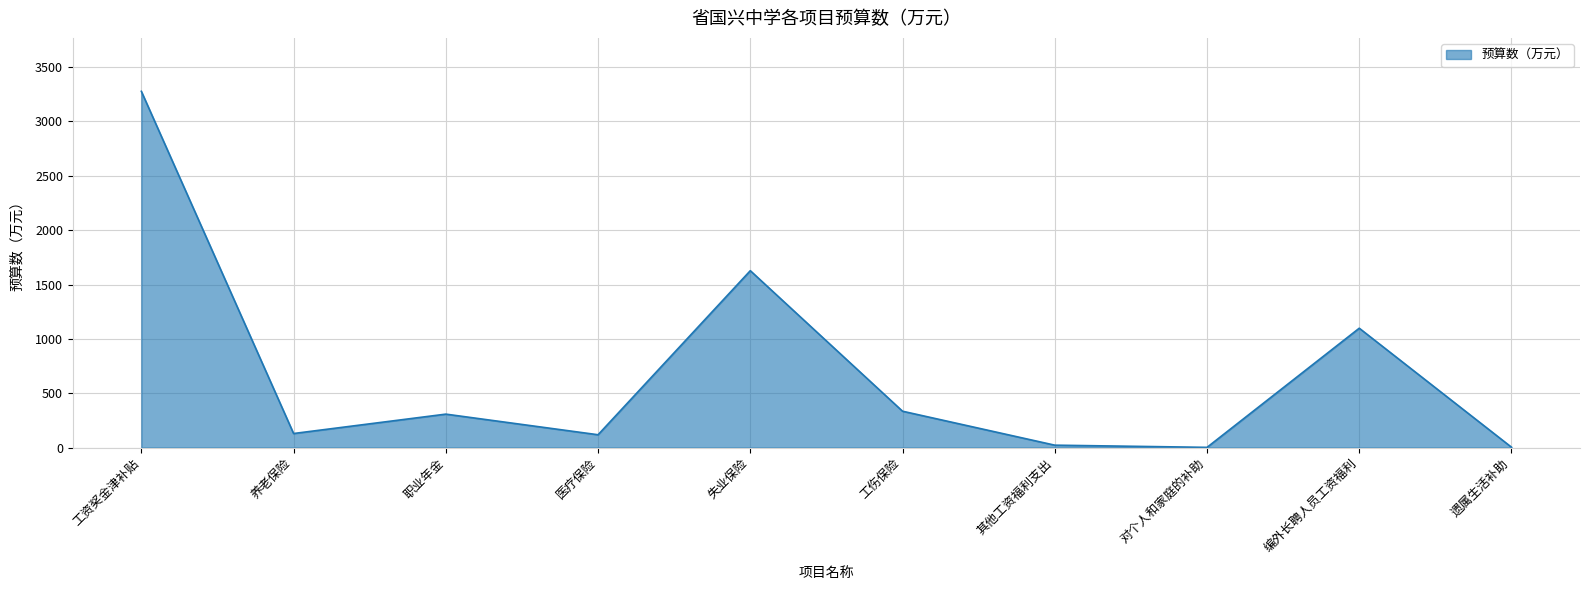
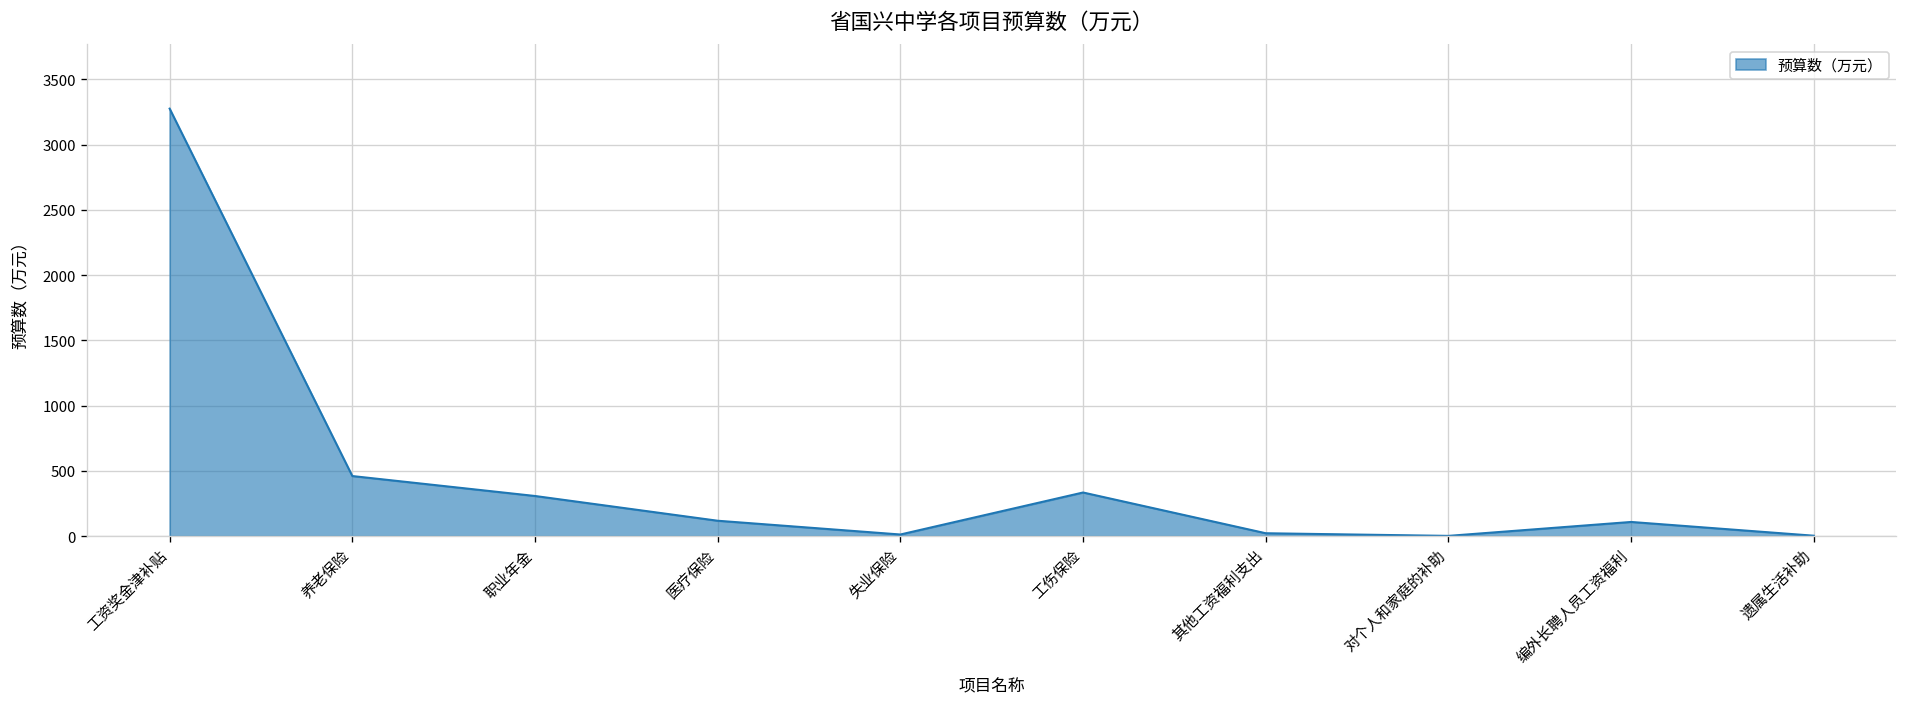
养老保险: 130 -> 460
失业保险: 1630 -> 10
编外长聘人员工资福利: 1100 -> 110
